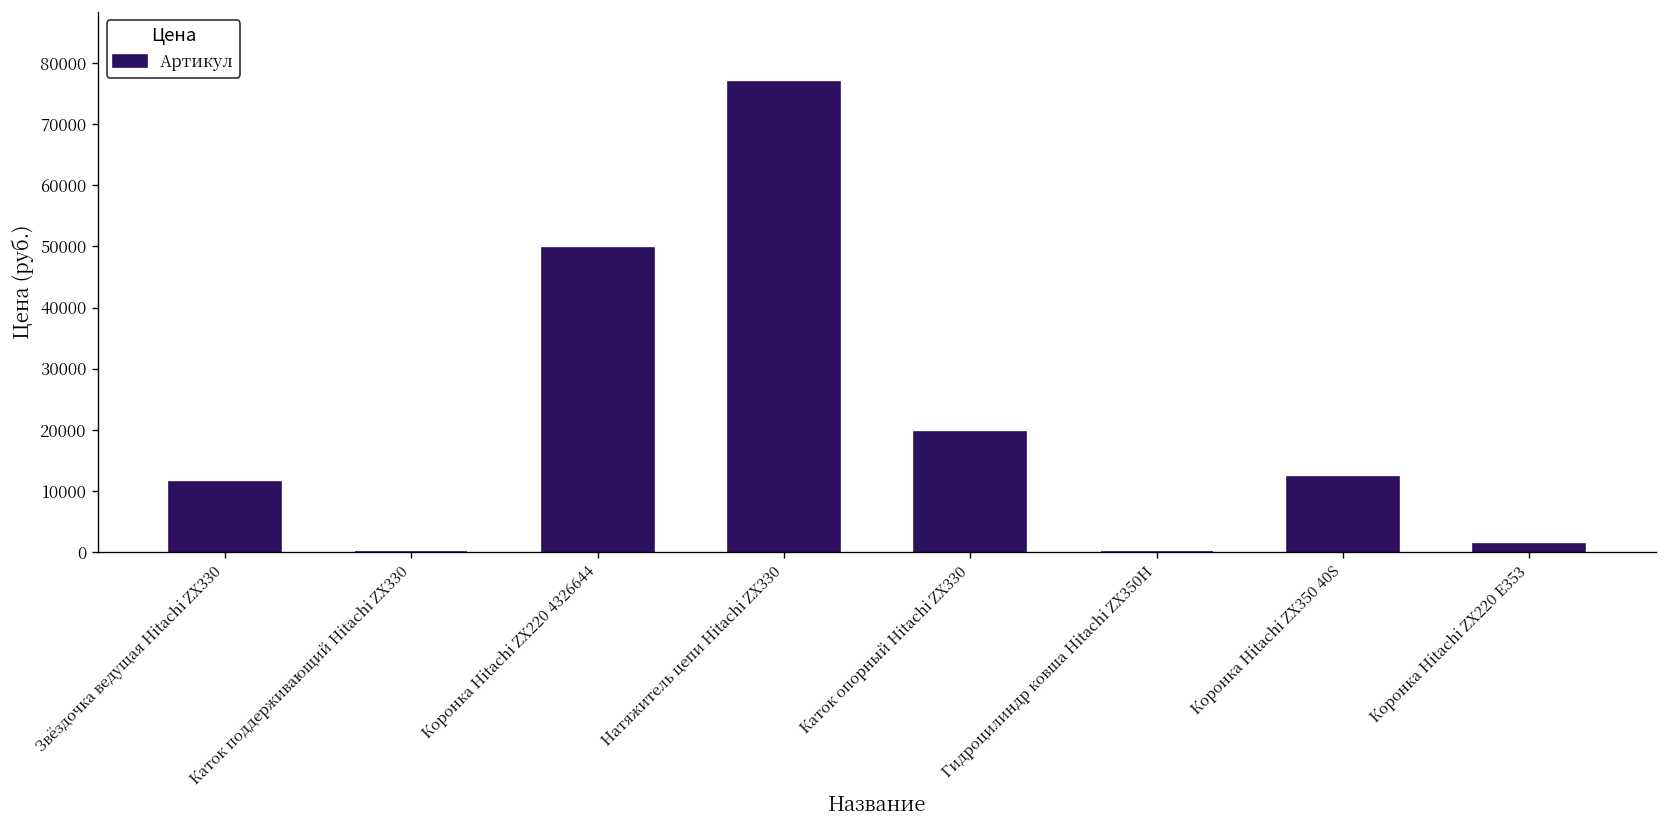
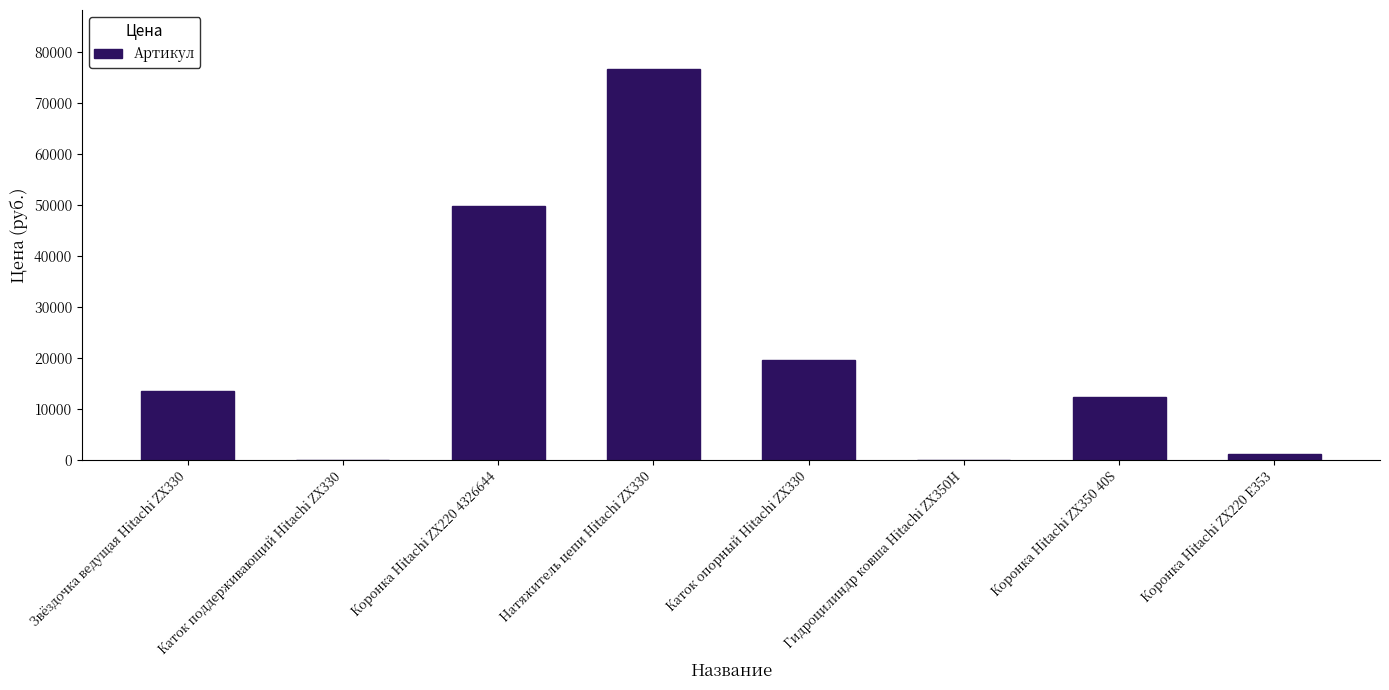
Звёздочка ведущая Hitachi ZX330: 12000 -> 13000
